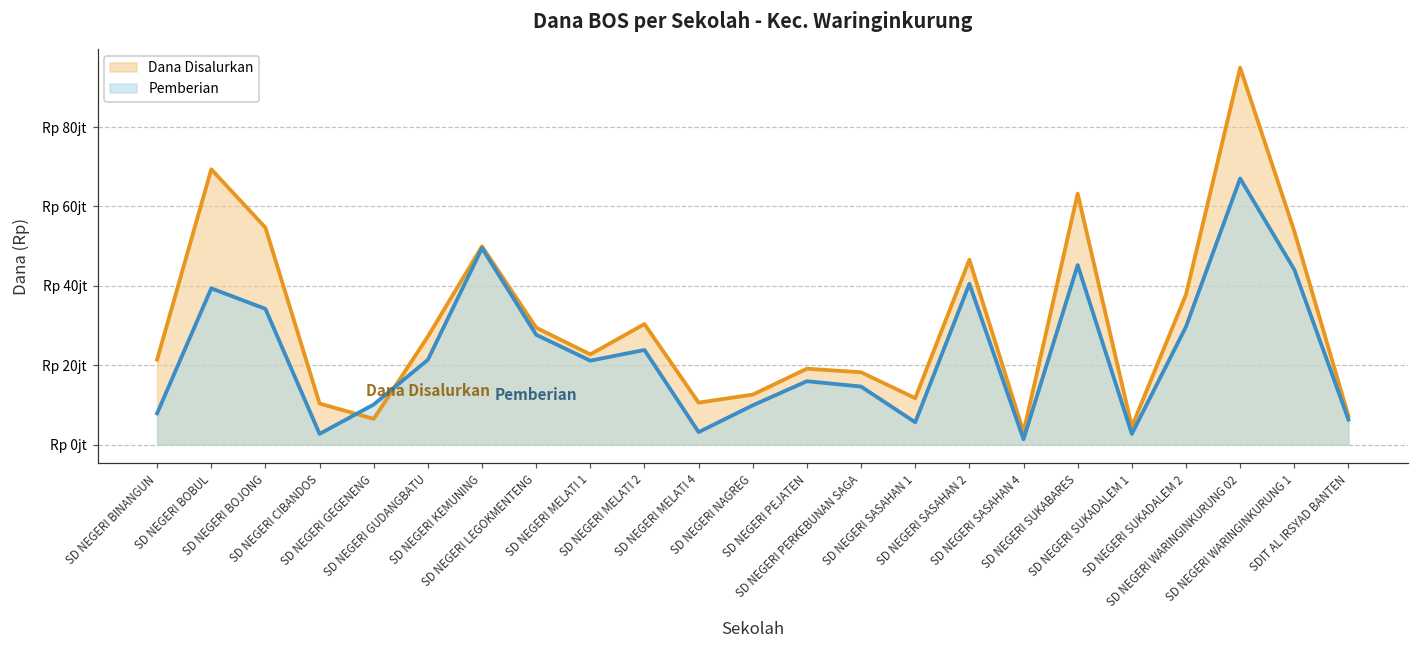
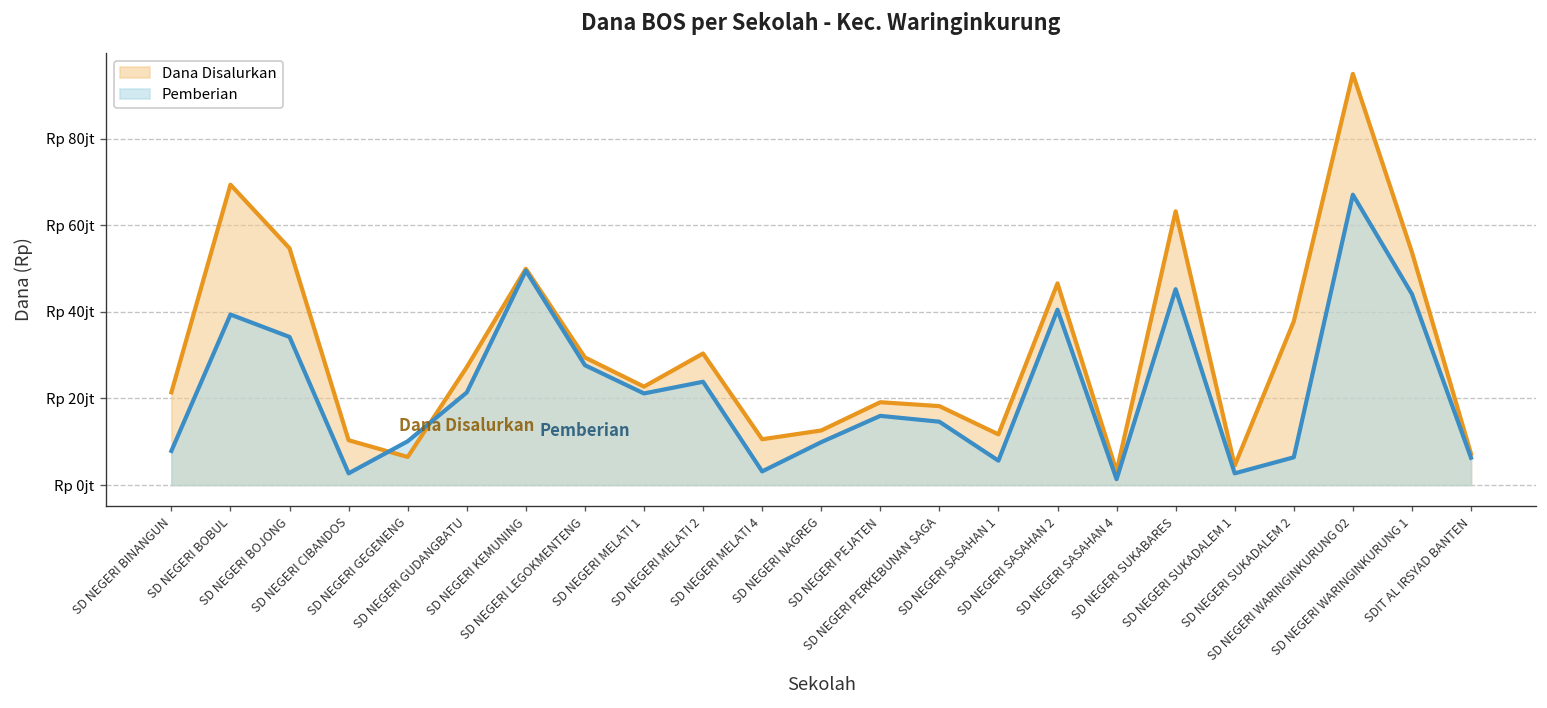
Pemberian, SD NEGERI SUKADALEM 2: Rp 30jt -> Rp 6jt
